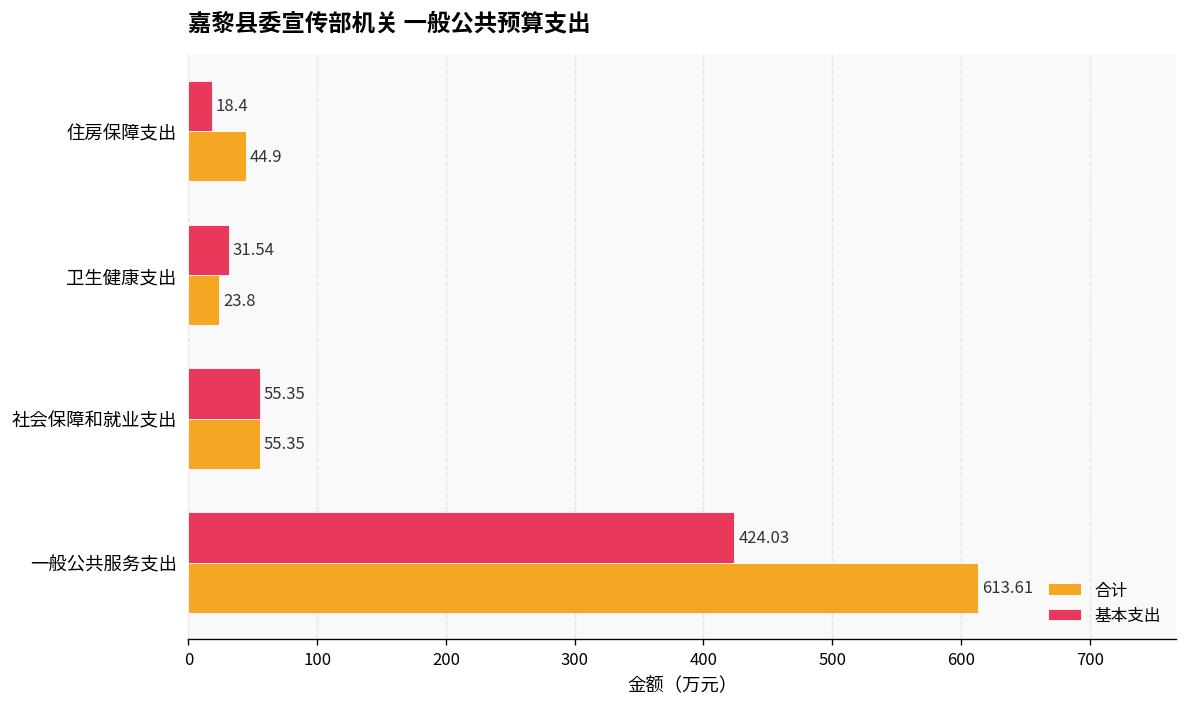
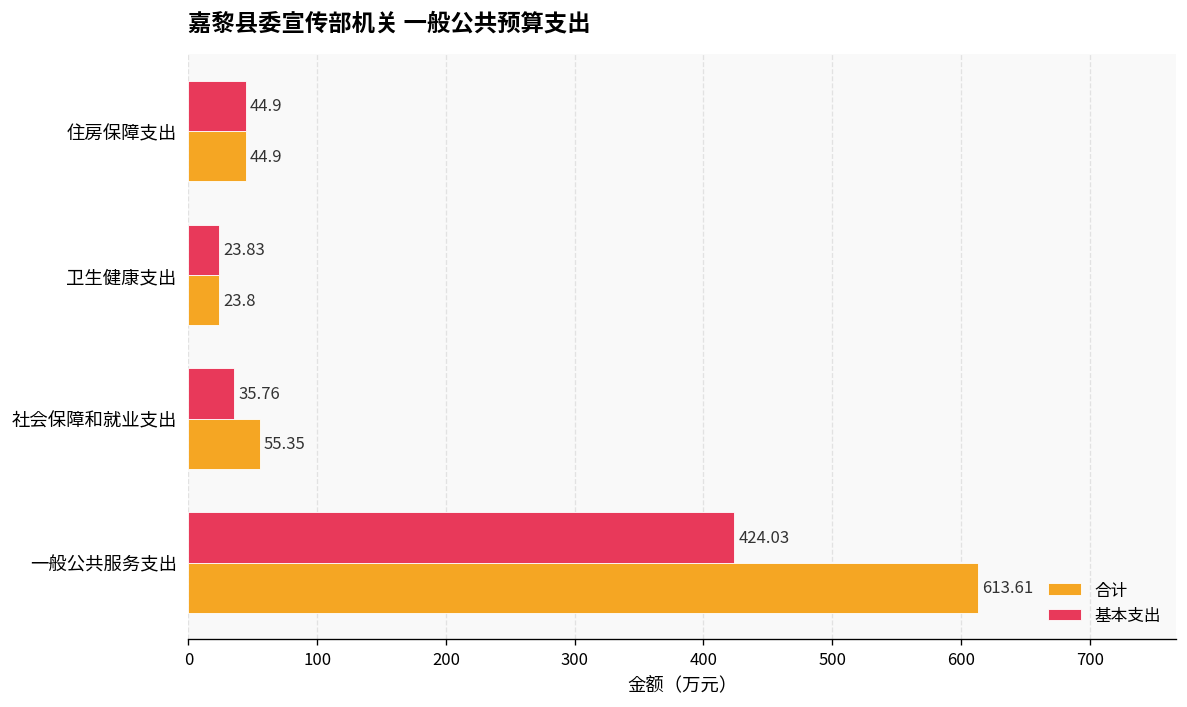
基本支出, 住房保障支出: 18.4 -> 44.9
基本支出, 卫生健康支出: 31.54 -> 23.83
基本支出, 社会保障和就业支出: 55.35 -> 35.76
